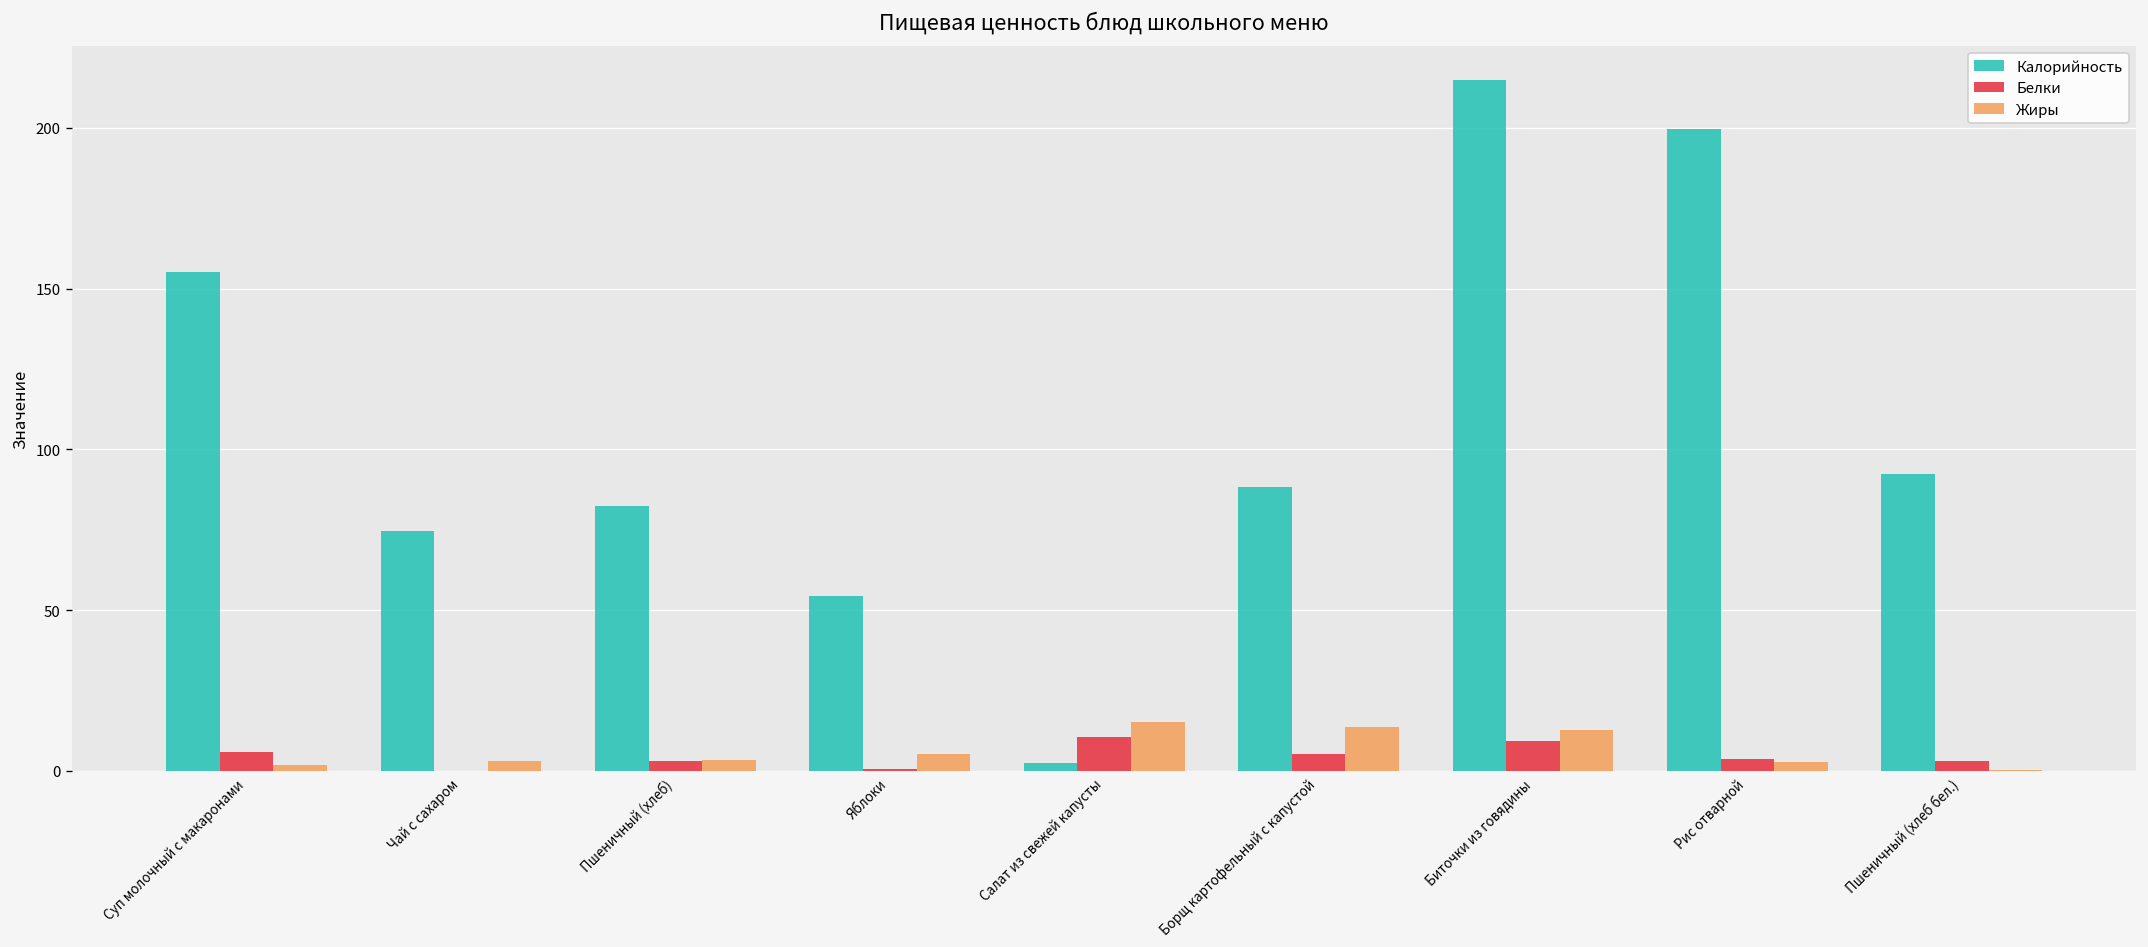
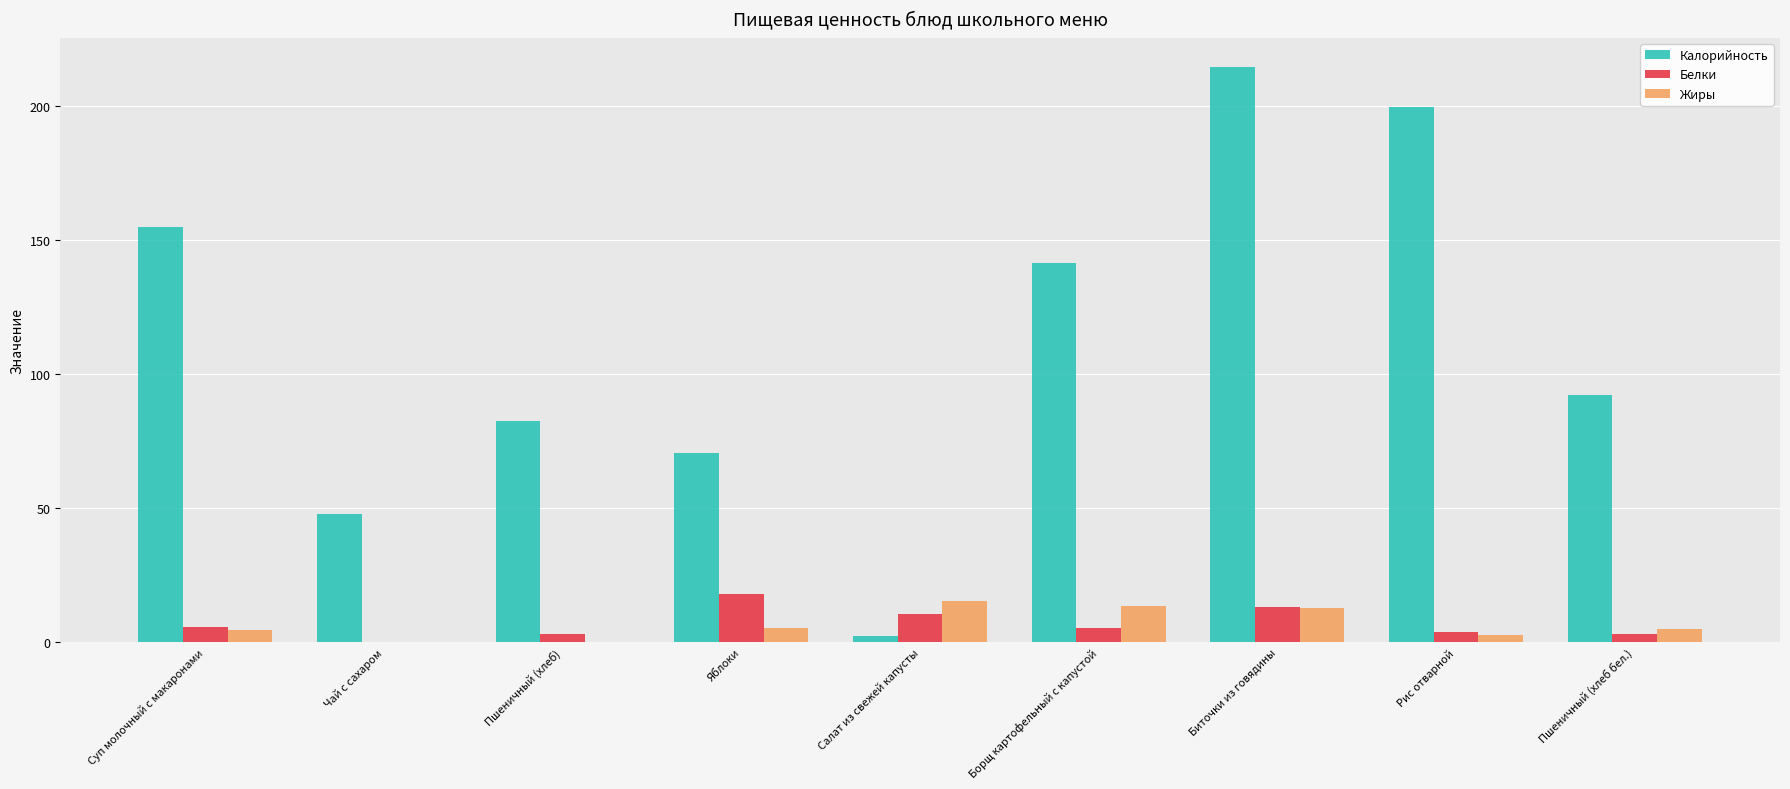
Жиры, Суп молочный с макаронами: 2 -> 5
Калорийность, Чай с сахаром: 75 -> 48
Жиры, Чай с сахаром: 3 -> 0
Жиры, Пшеничный (хлеб): 3 -> 0
Калорийность, Яблоки: 55 -> 71
Белки, Яблоки: 1 -> 18
Калорийность, Борщ картофельный с капустой: 88 -> 142
Белки, Биточки из говядины: 9 -> 13
Жиры, Пшеничный (хлеб бел.): 0 -> 5
